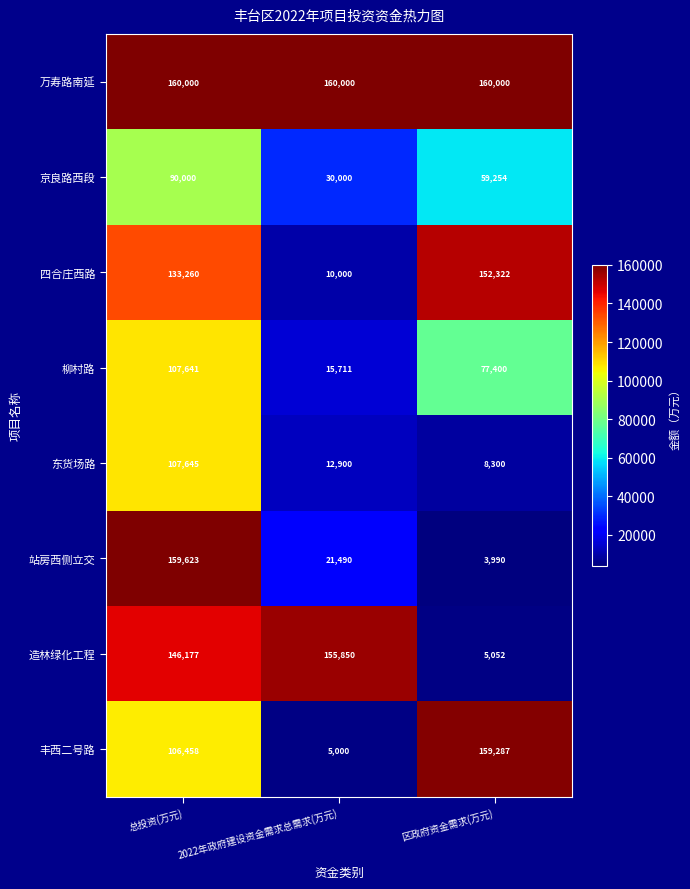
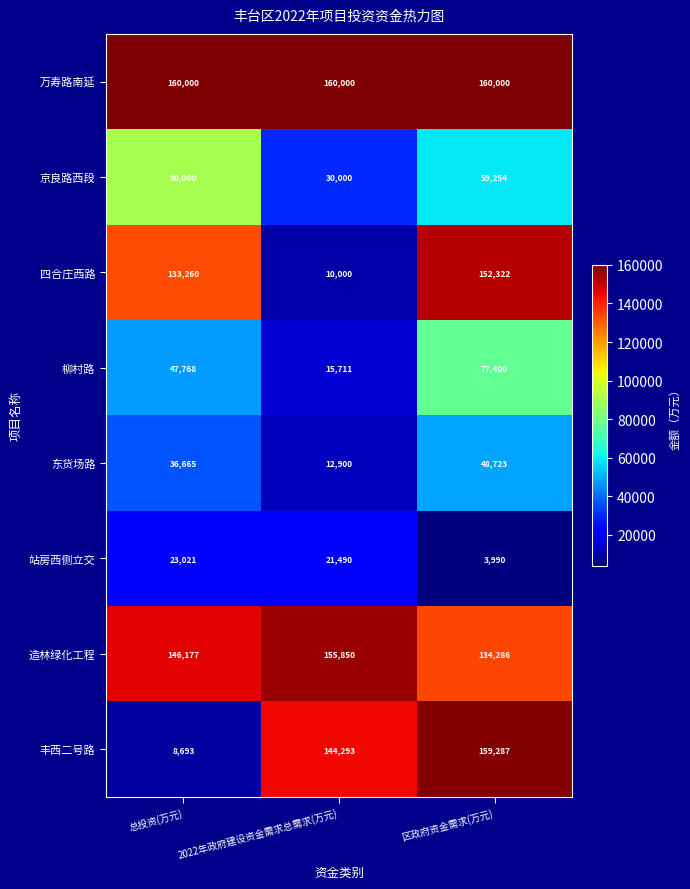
柳村路, 总投资(万元): 107,641 -> 47,768
东货场路, 总投资(万元): 107,645 -> 36,665
东货场路, 区政府资金需求(万元): 8,300 -> 48,723
站房西侧立交, 总投资(万元): 159,623 -> 23,021
造林绿化工程, 区政府资金需求(万元): 5,052 -> 134,286
丰西二号路, 总投资(万元): 106,458 -> 8,693
丰西二号路, 2022年政府建设资金需求总需求(万元): 5,000 -> 144,293
